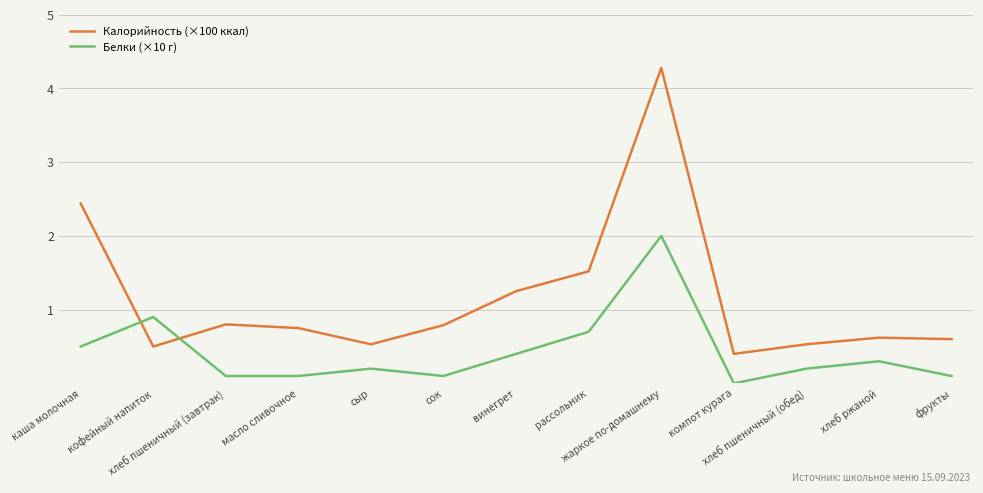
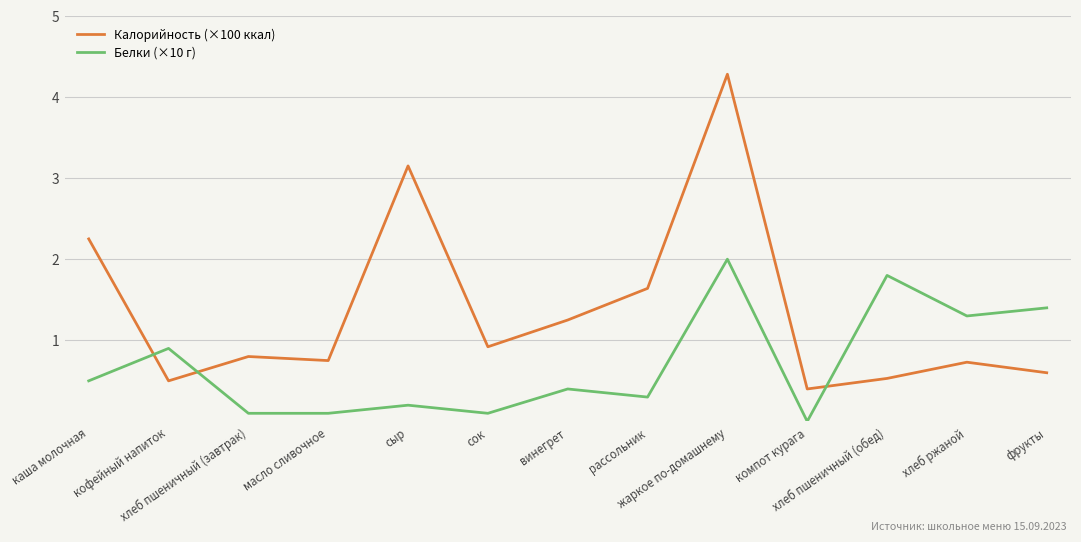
Калорийность (×100 ккал), каша молочная: 2.4 -> 2.3
Калорийность (×100 ккал), сыр: 0.5 -> 3.2
Калорийность (×100 ккал), сок: 0.8 -> 0.9
Калорийность (×100 ккал), рассольник: 1.5 -> 1.6
Белки (×10 г), рассольник: 0.7 -> 0.3
Белки (×10 г), хлеб пшеничный (обед): 0.2 -> 1.8
Калорийность (×100 ккал), хлеб ржаной: 0.6 -> 0.7
Белки (×10 г), хлеб ржаной: 0.3 -> 1.3
Белки (×10 г), фрукты: 0.1 -> 1.4
